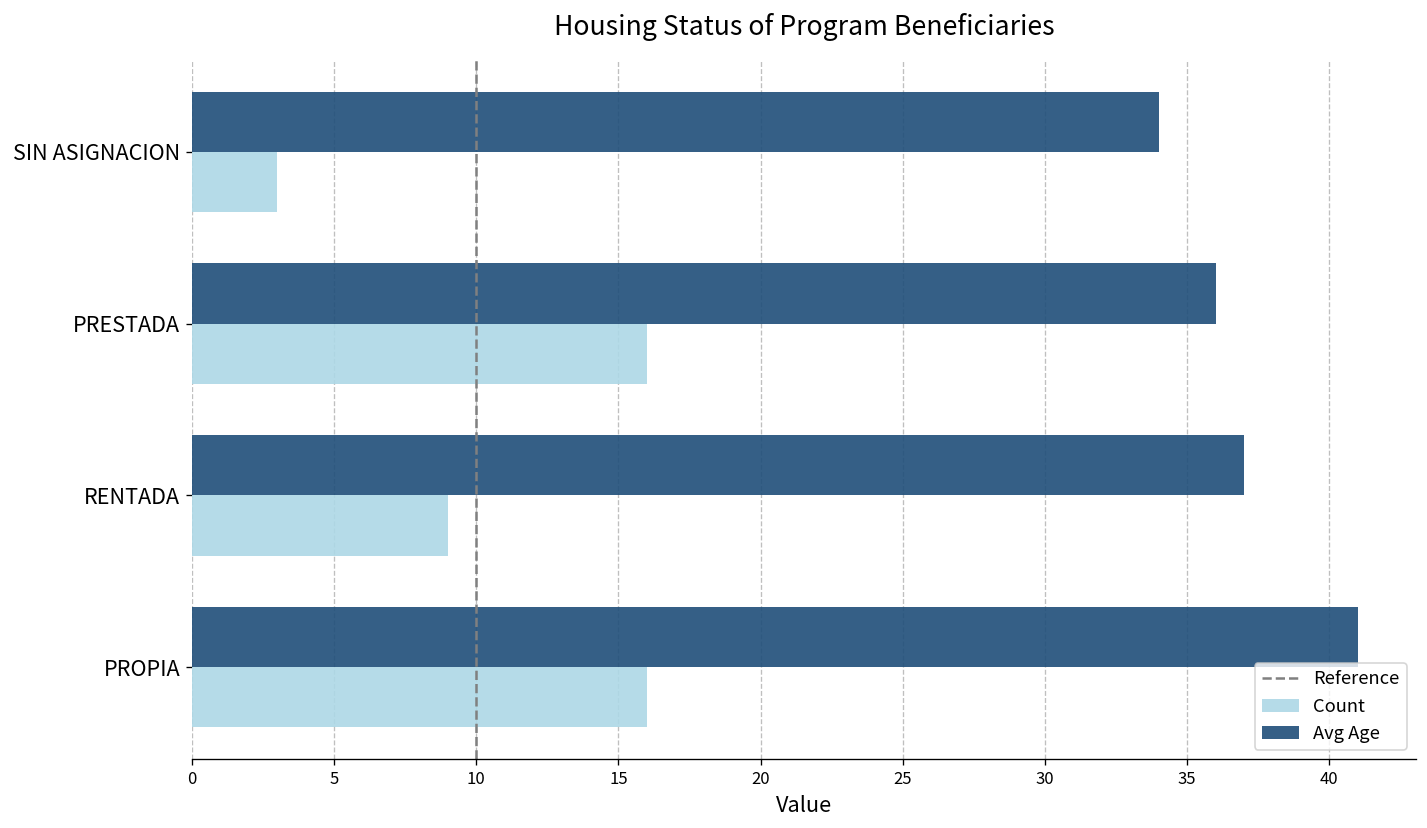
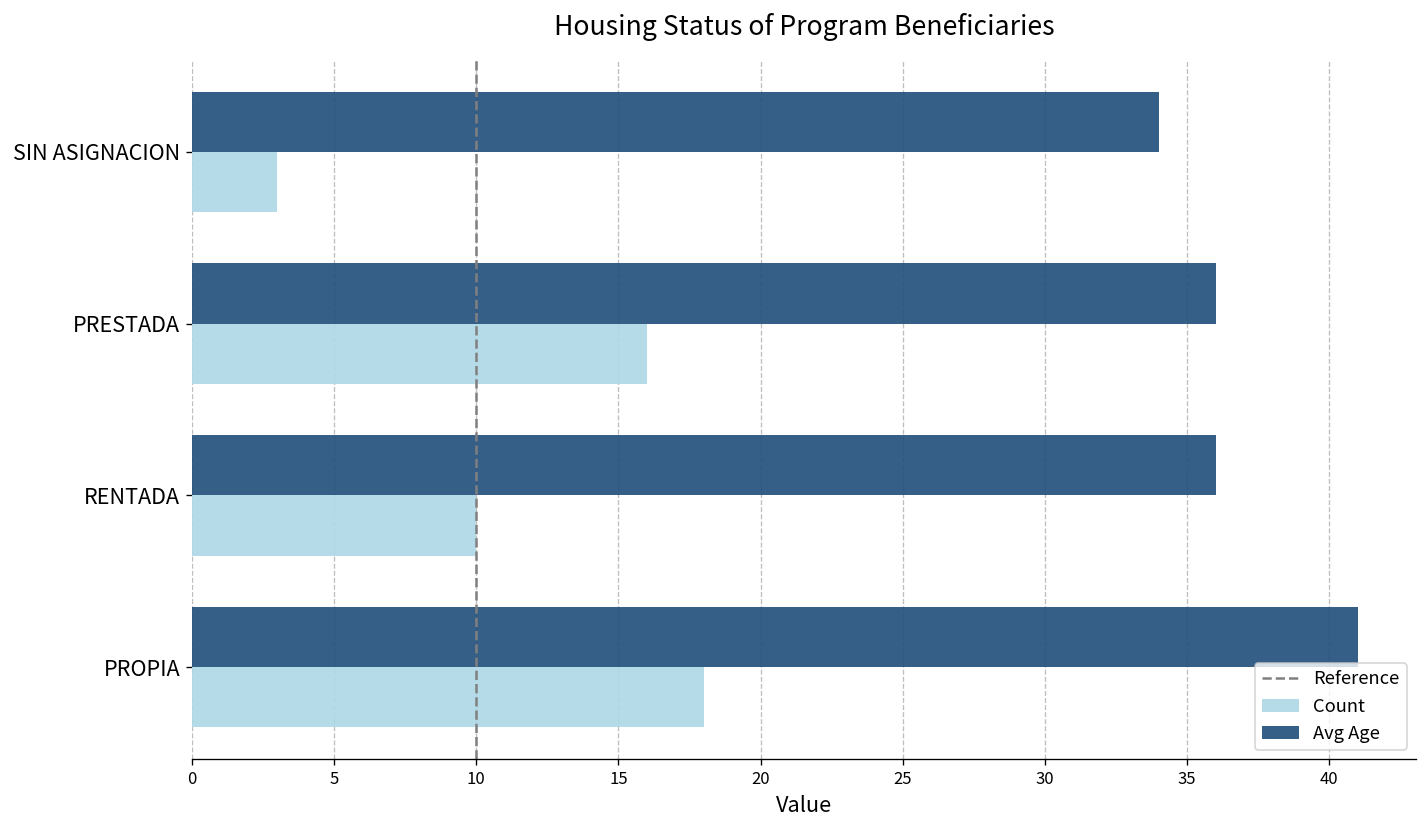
Avg Age, RENTADA: 37 -> 36
Count, RENTADA: 9 -> 10
Count, PROPIA: 16 -> 18
